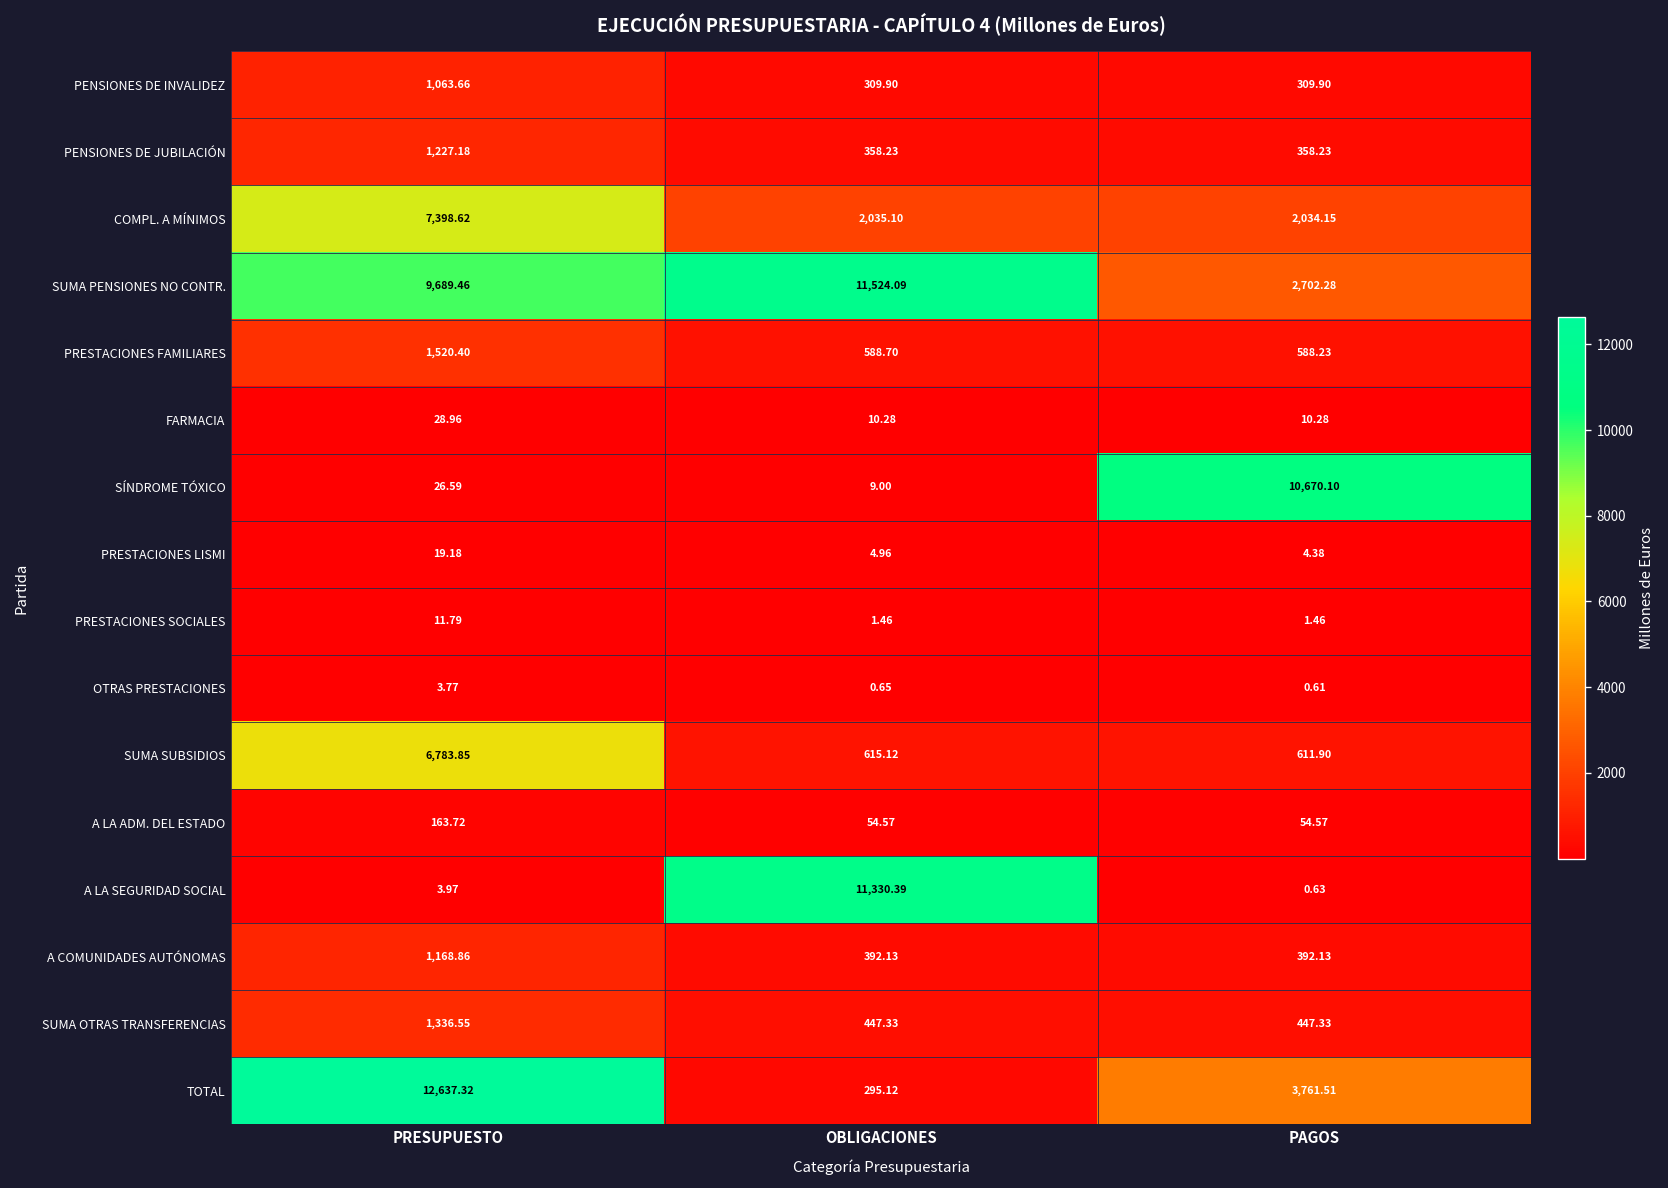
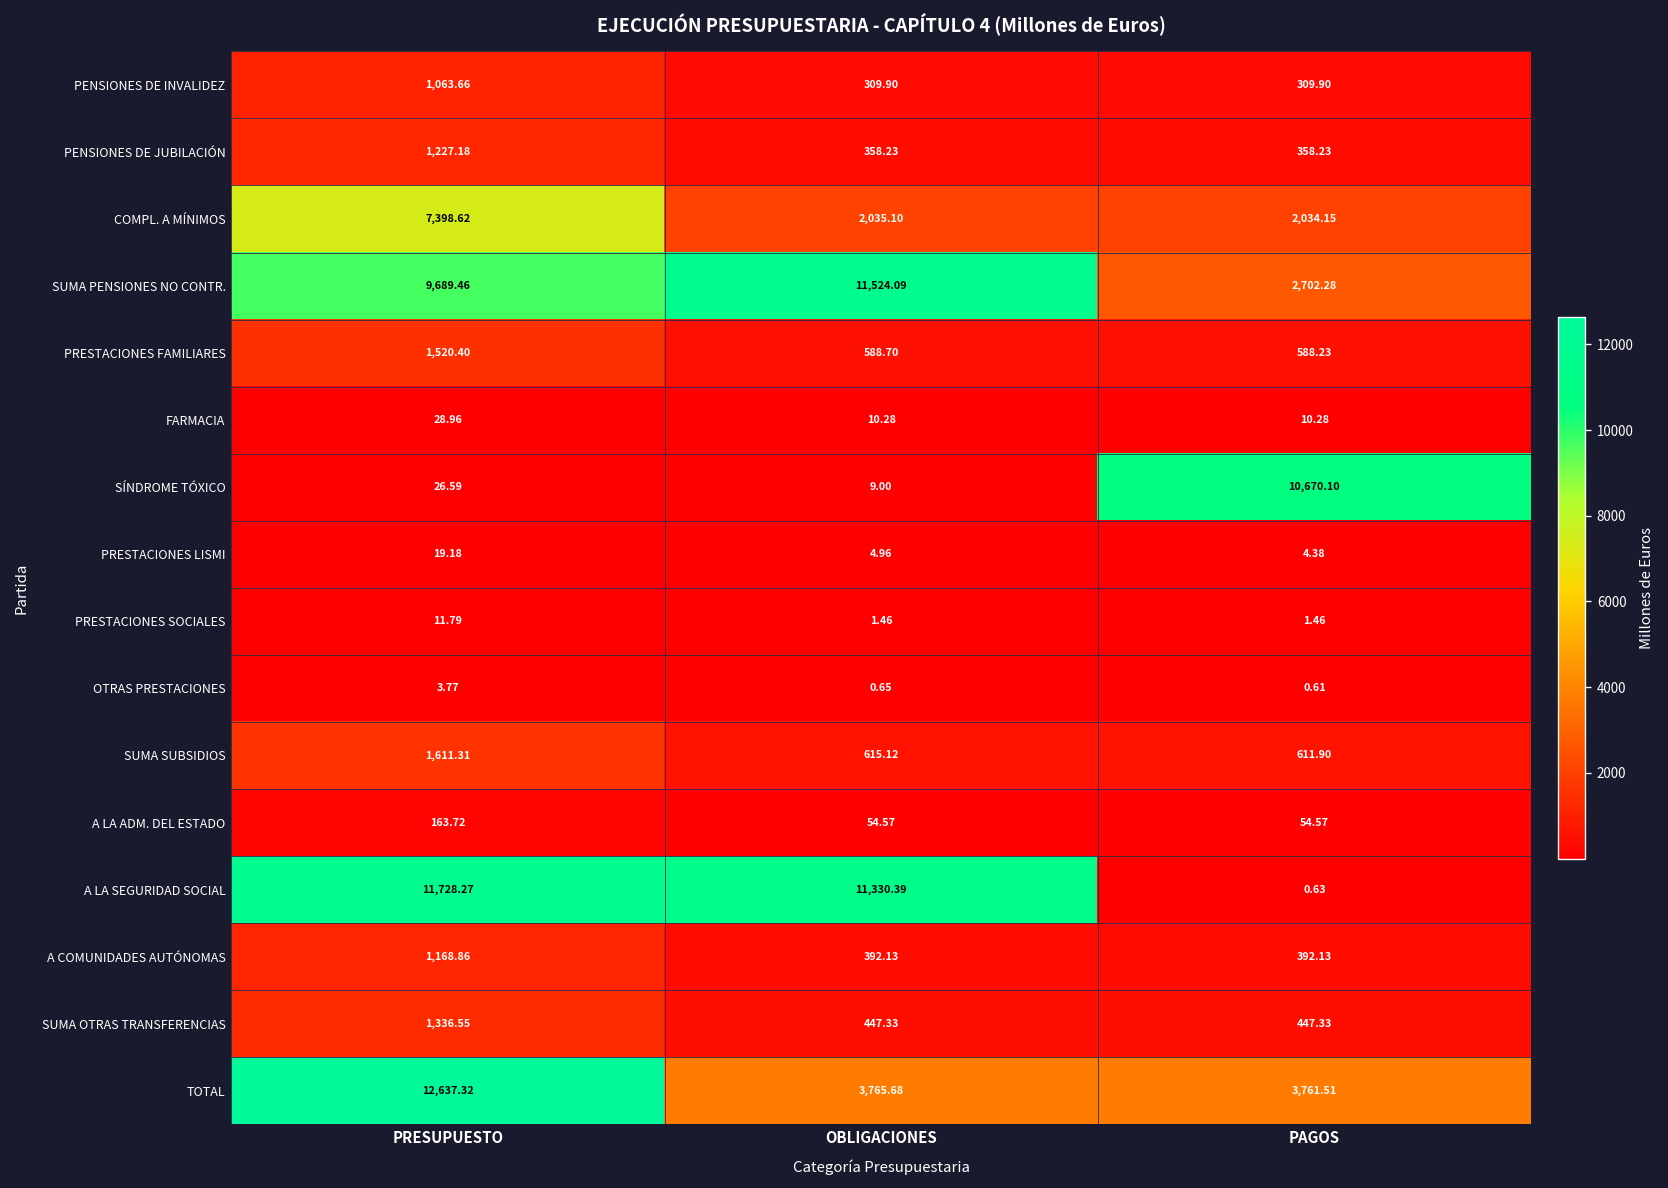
SUMA SUBSIDIOS, PRESUPUESTO: 6,783.85 -> 1,611.31
A LA SEGURIDAD SOCIAL, PRESUPUESTO: 3.97 -> 11,728.27
TOTAL, OBLIGACIONES: 295.12 -> 3,765.68
